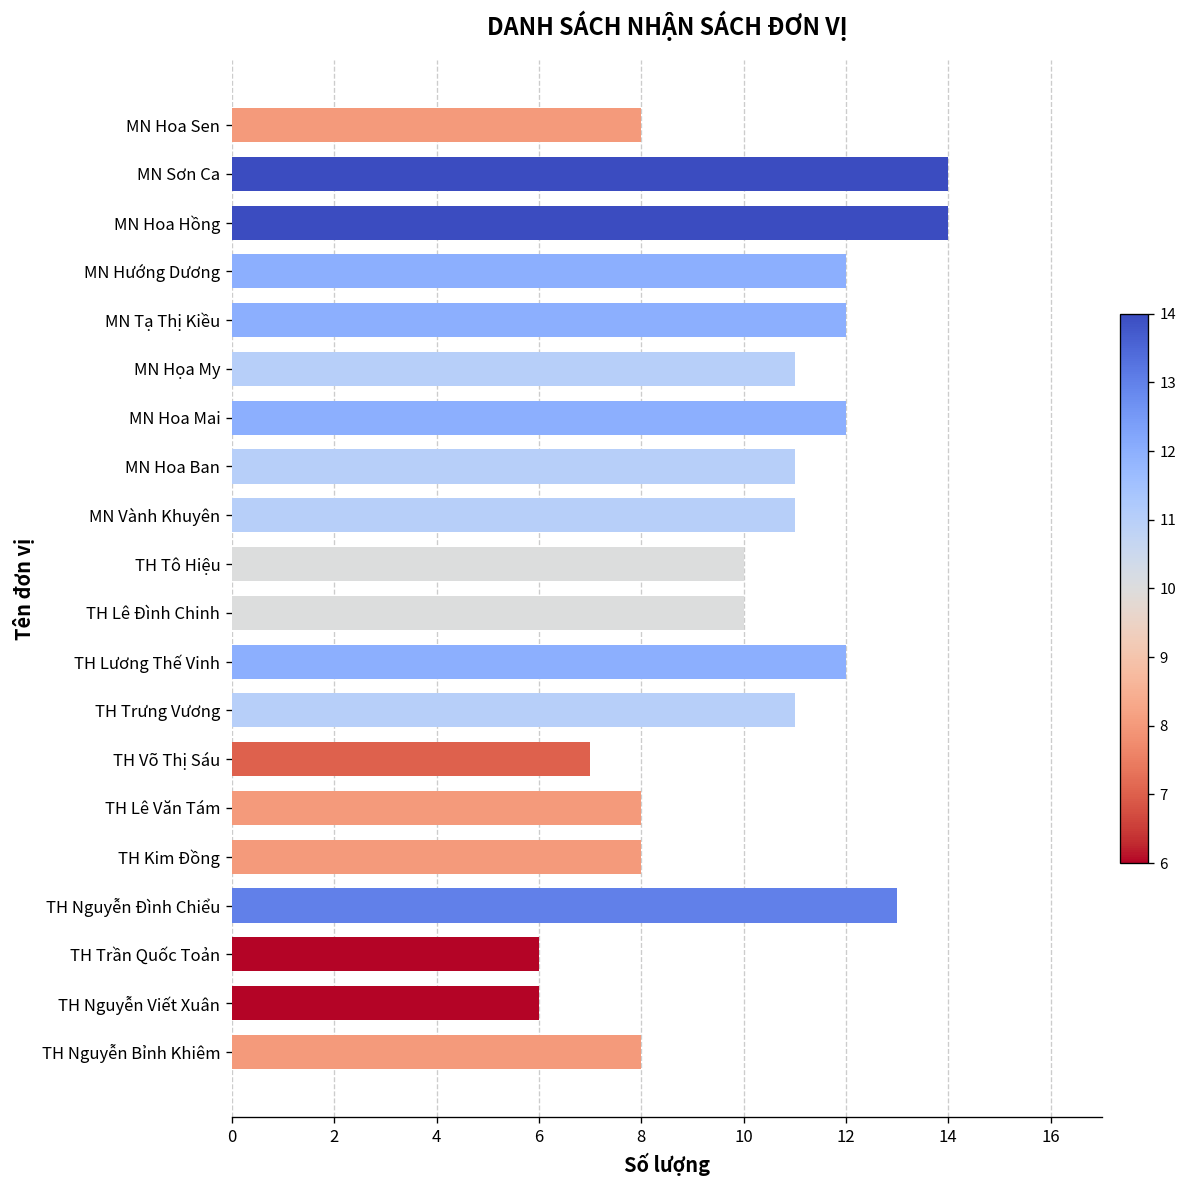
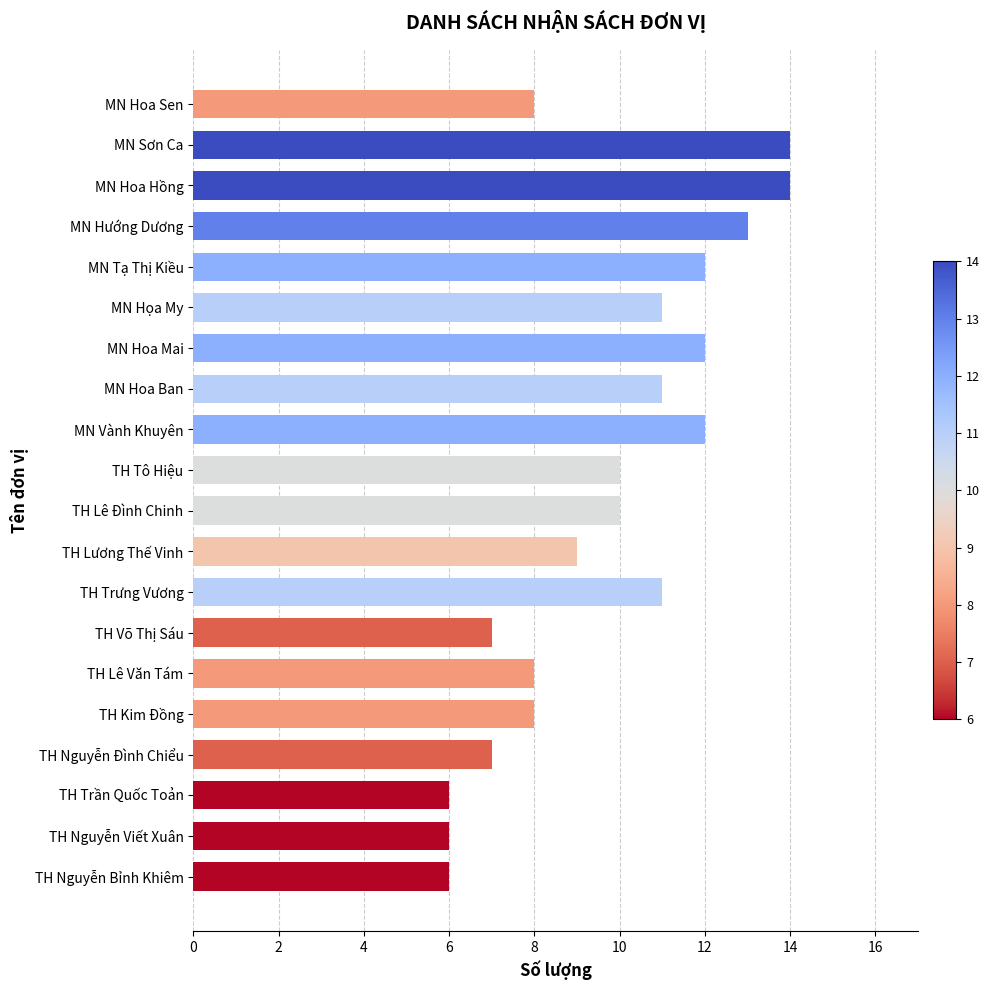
MN Hướng Dương: 12 -> 13
MN Vành Khuyên: 11 -> 12
TH Lương Thế Vinh: 12 -> 9
TH Nguyễn Đình Chiểu: 13 -> 7
TH Nguyễn Bỉnh Khiêm: 8 -> 6
